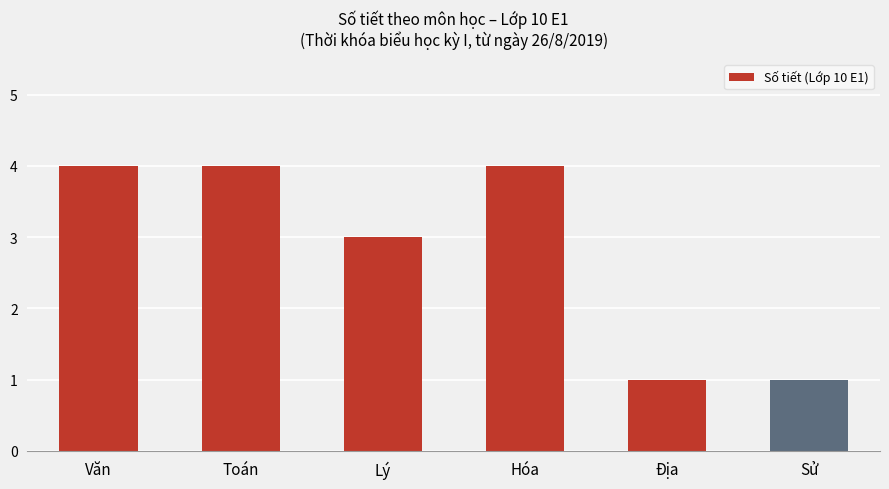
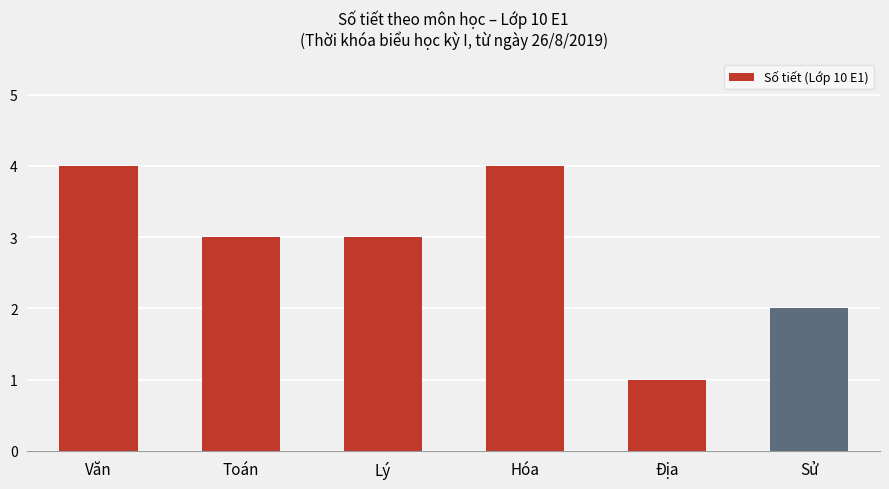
Toán: 4 -> 3
Sử: 1 -> 2
